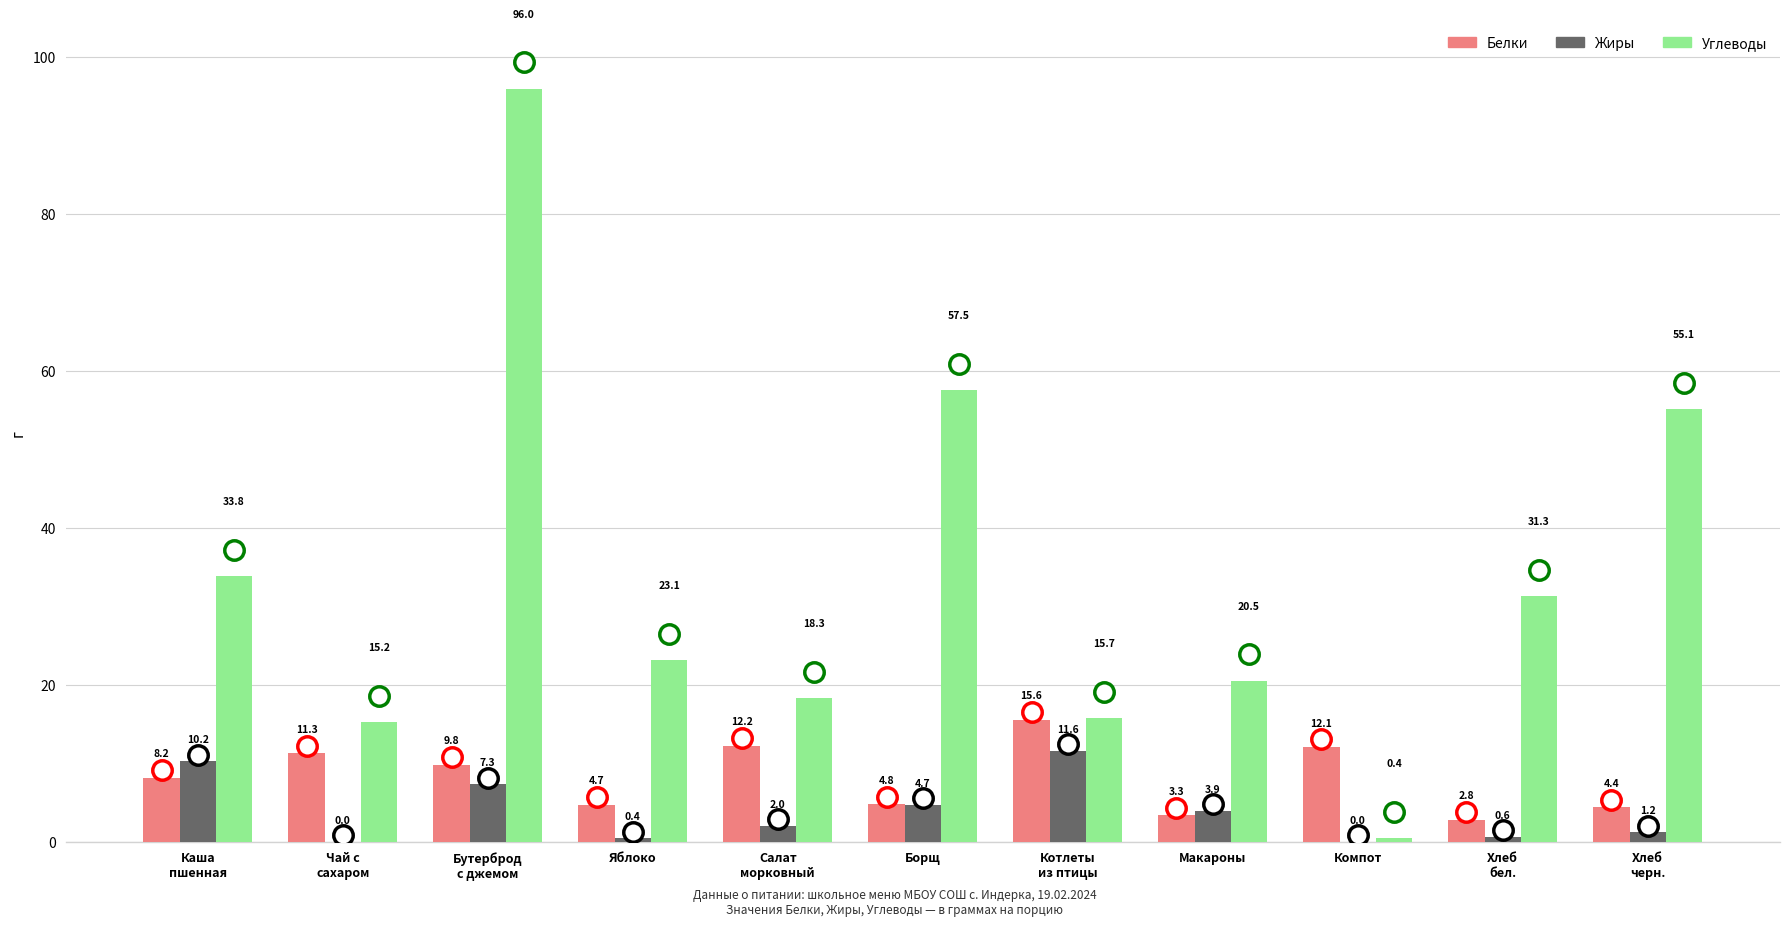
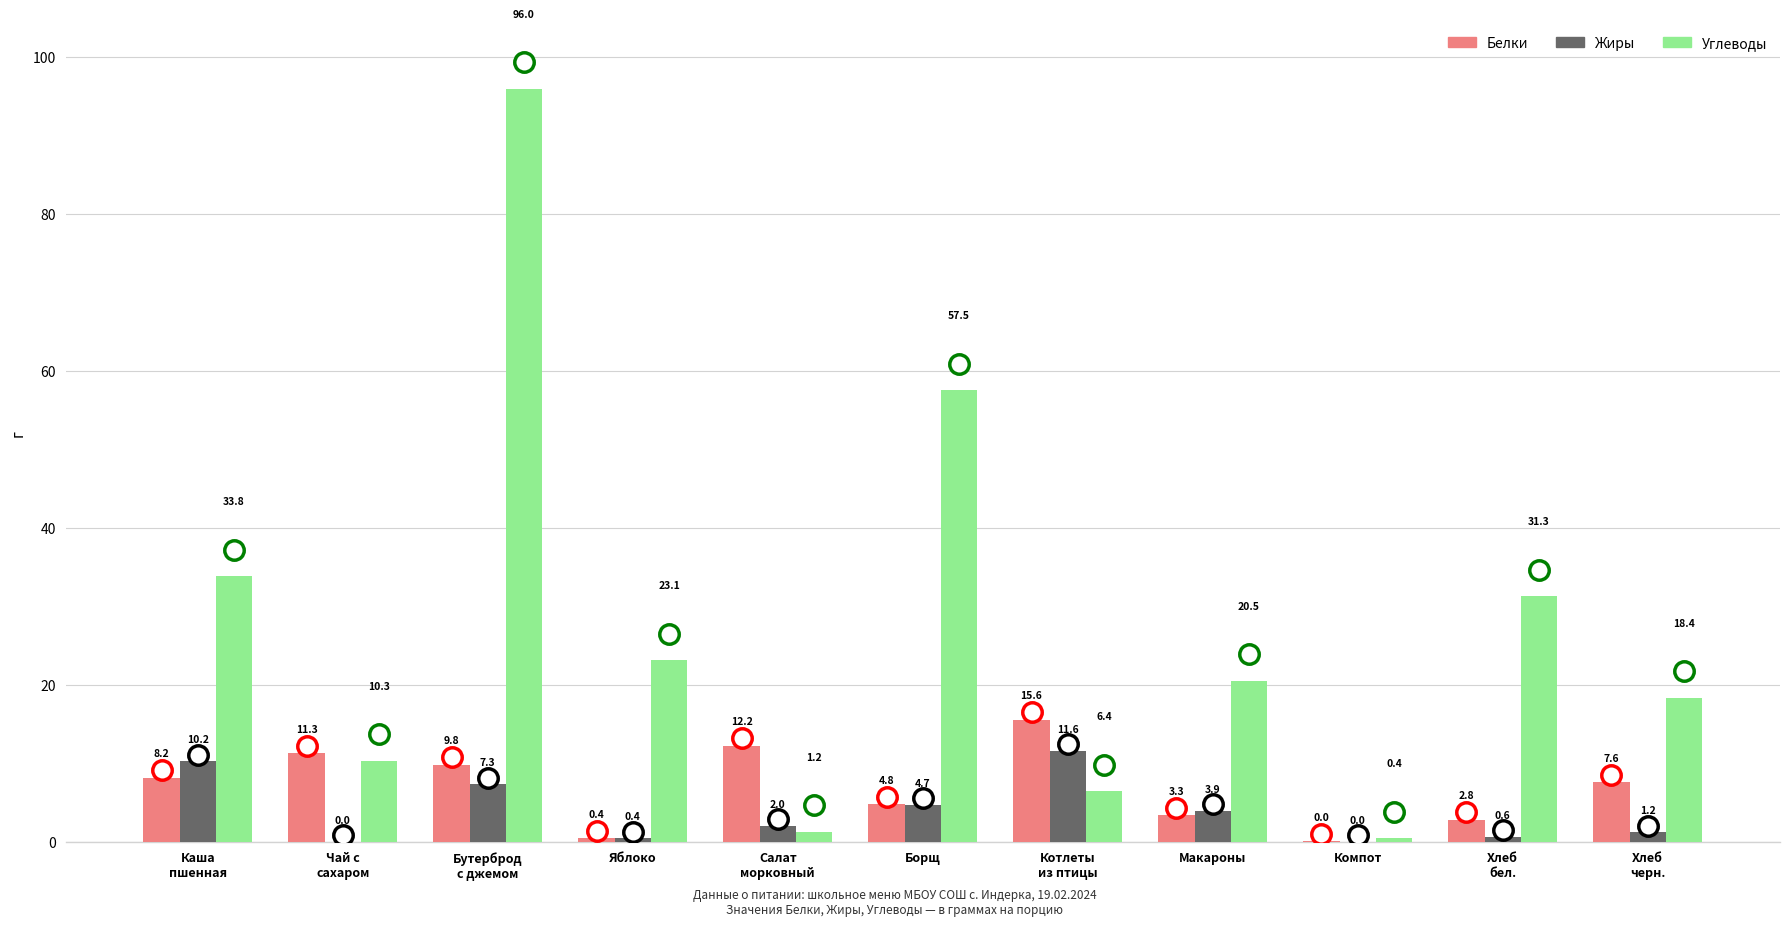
Углеводы, Чай с сахаром: 15.2 -> 10.3
Белки, Яблоко: 4.7 -> 0.4
Углеводы, Салат морковный: 18.3 -> 1.2
Углеводы, Котлеты из птицы: 15.7 -> 6.4
Белки, Компот: 12.1 -> 0.0
Белки, Хлеб черн.: 4.4 -> 7.6
Углеводы, Хлеб черн.: 55.1 -> 18.4
